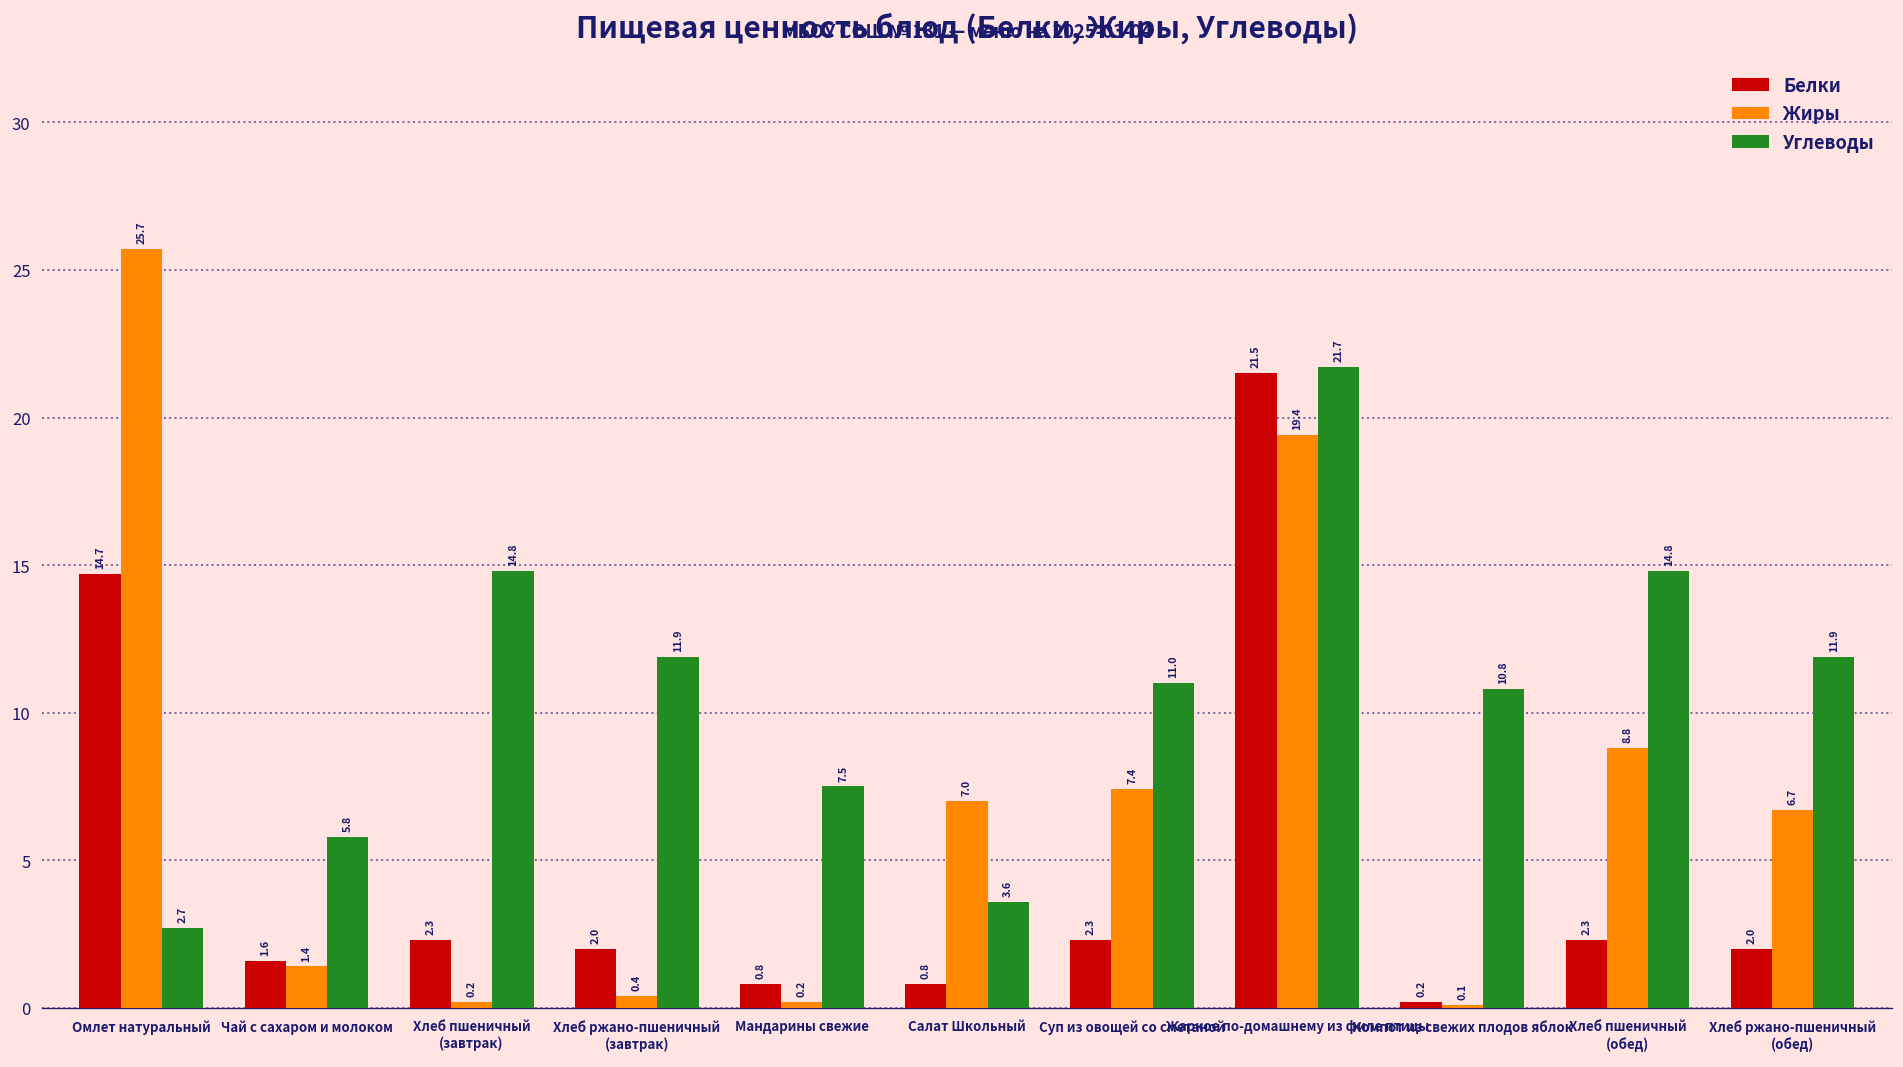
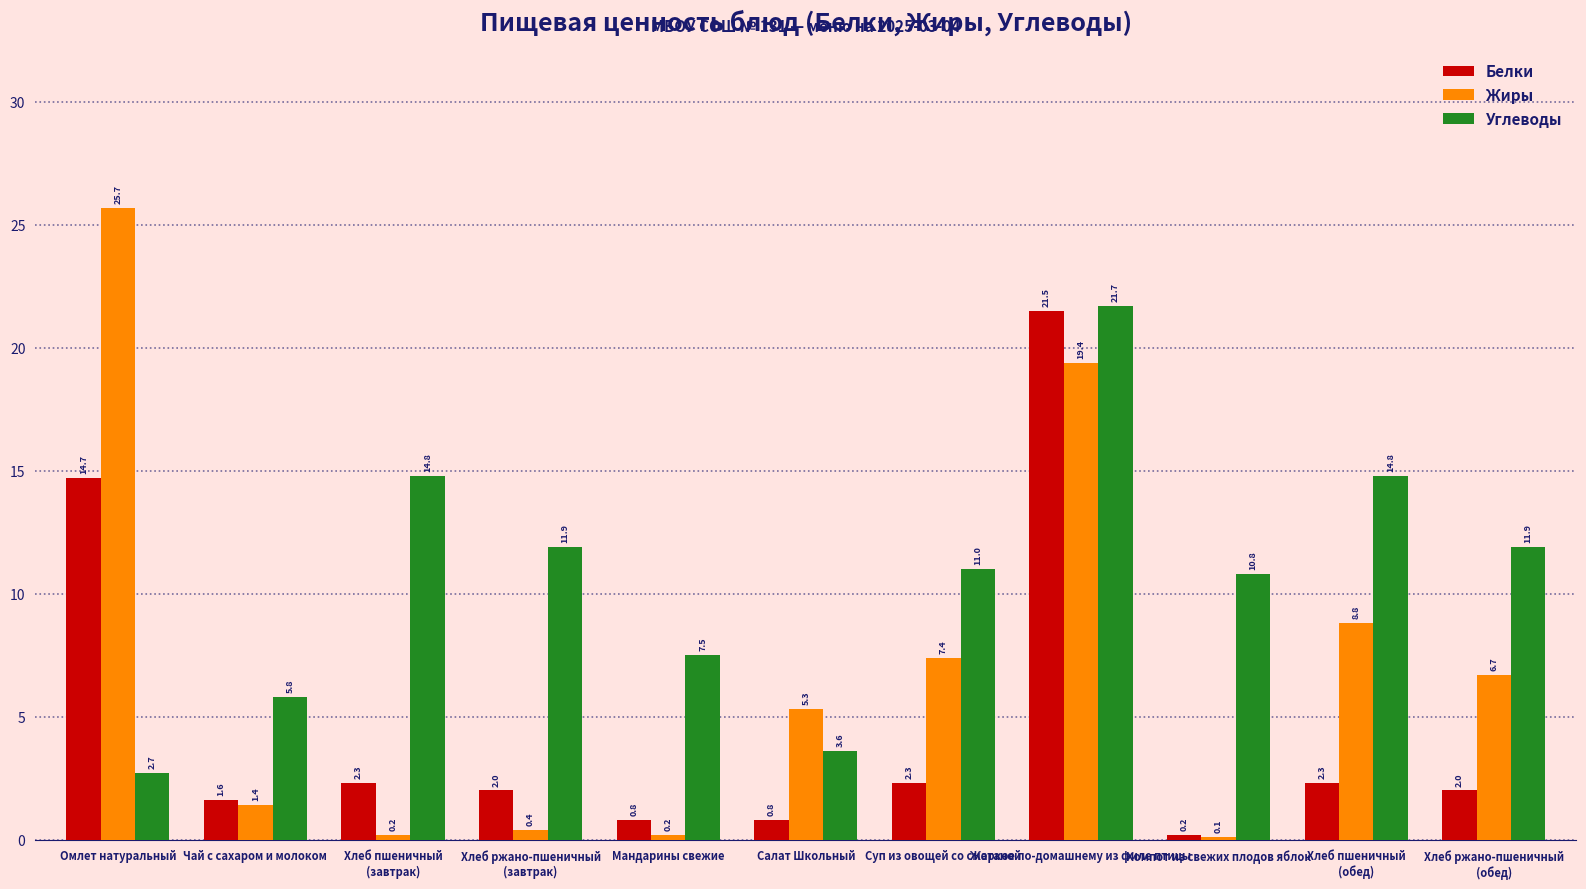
Жиры, Салат Школьный: 7.0 -> 5.3
